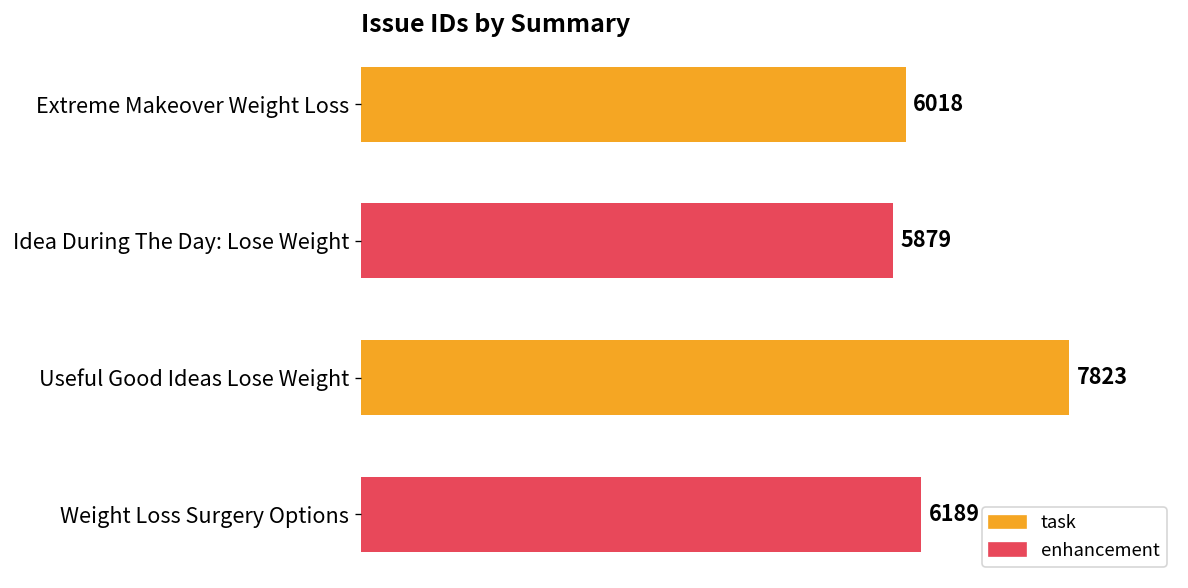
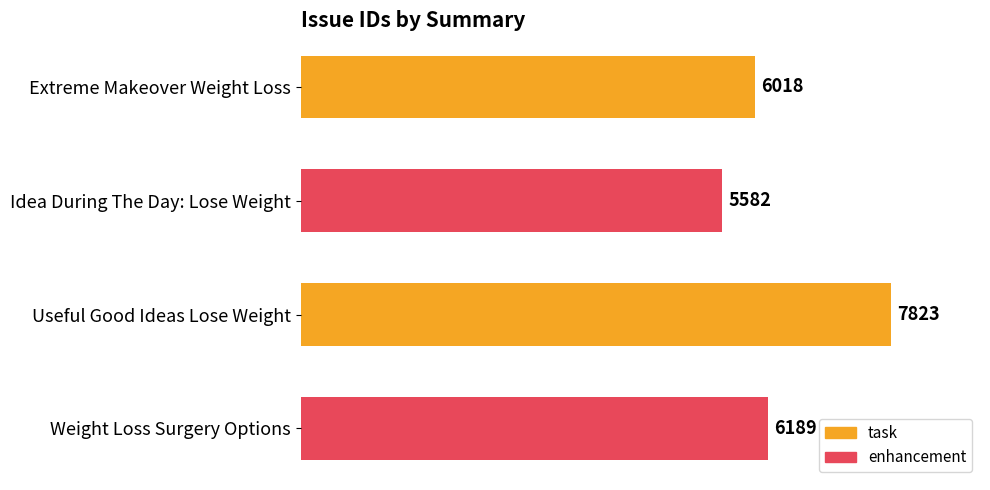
Idea During The Day: Lose Weight: 5879 -> 5582
